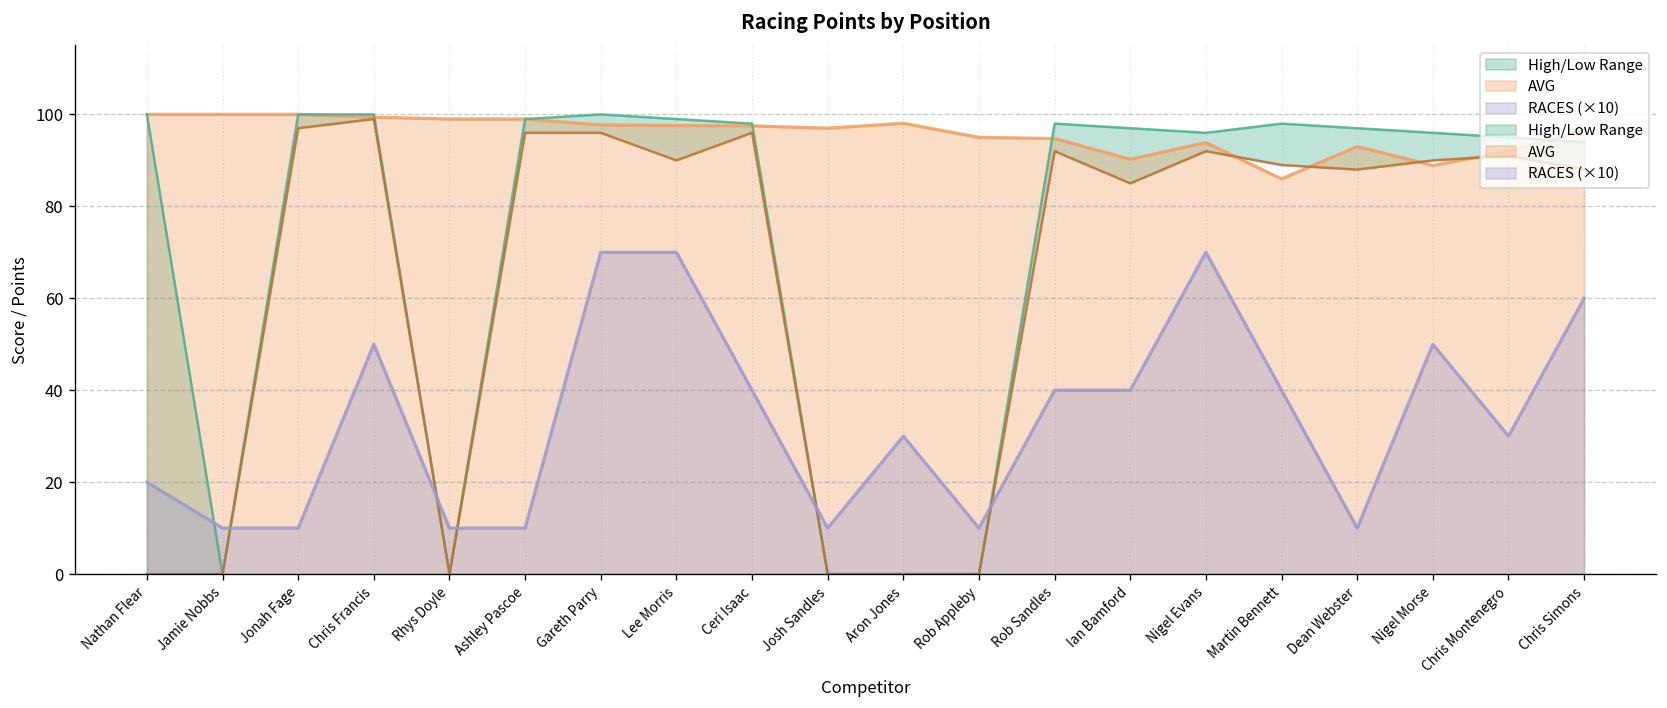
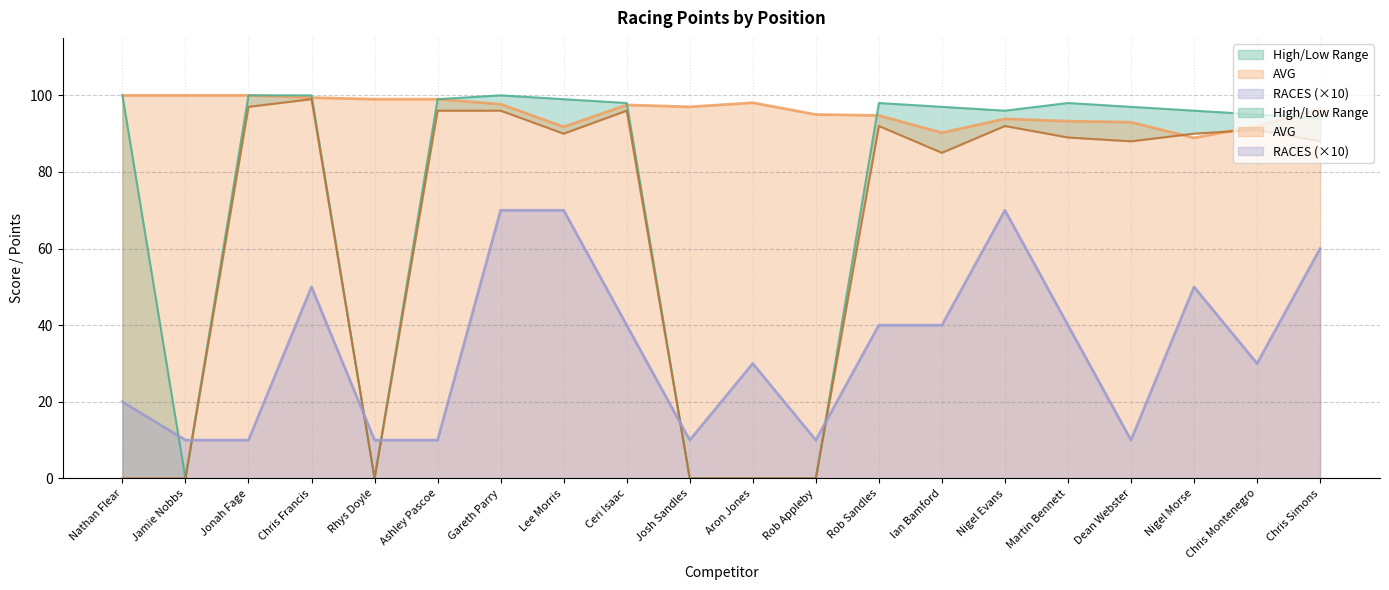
AVG, Lee Morris: 98 -> 92
AVG, Martin Bennett: 86 -> 93
